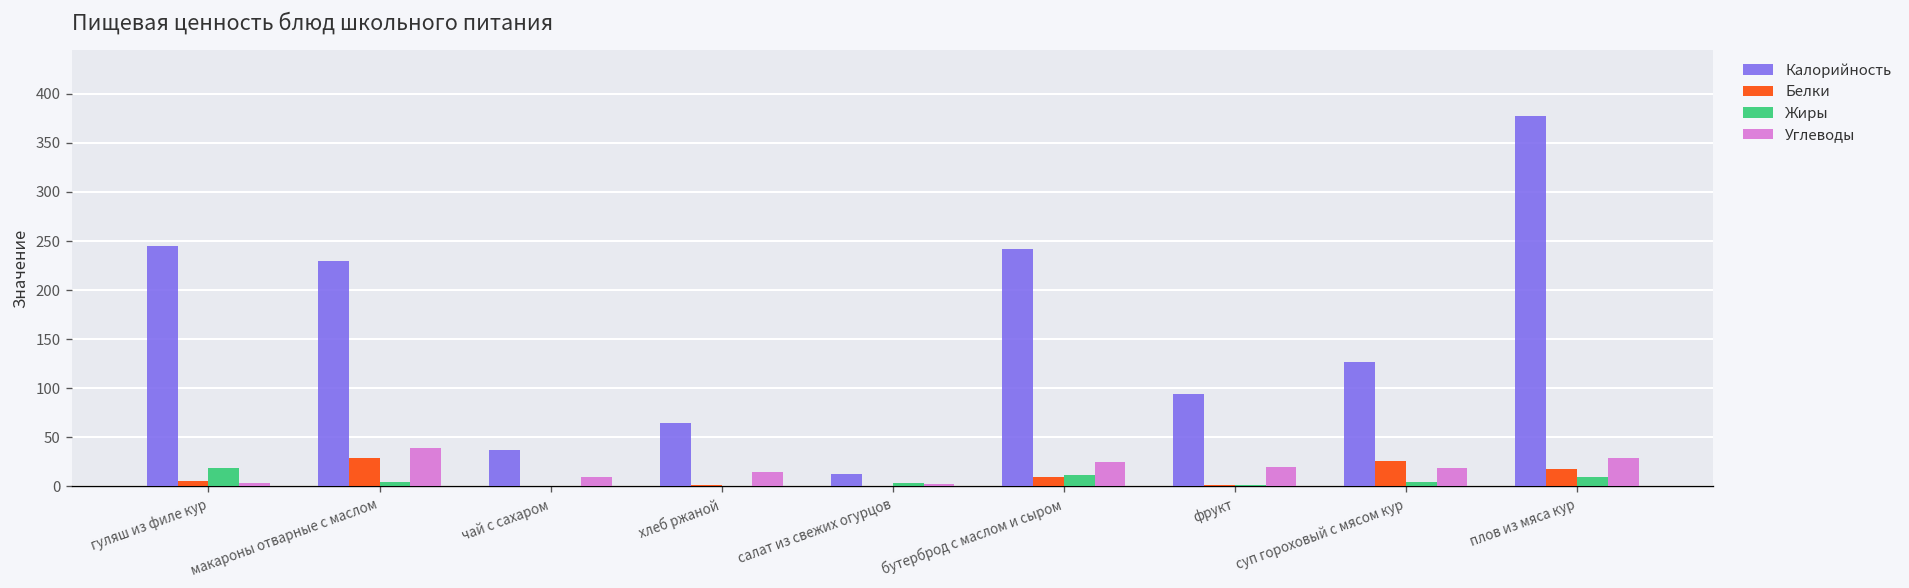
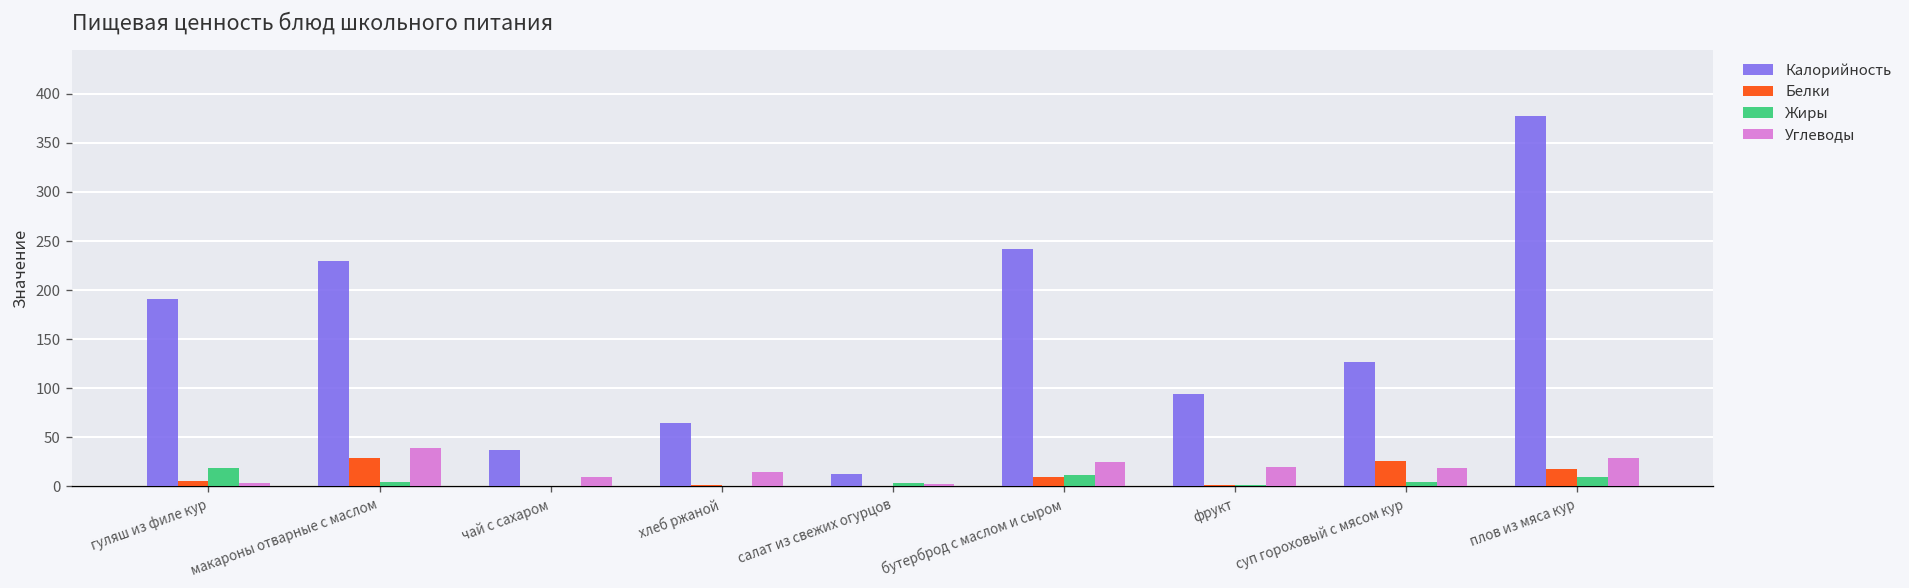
Калорийность, гуляш из филе кур: 250 -> 190
